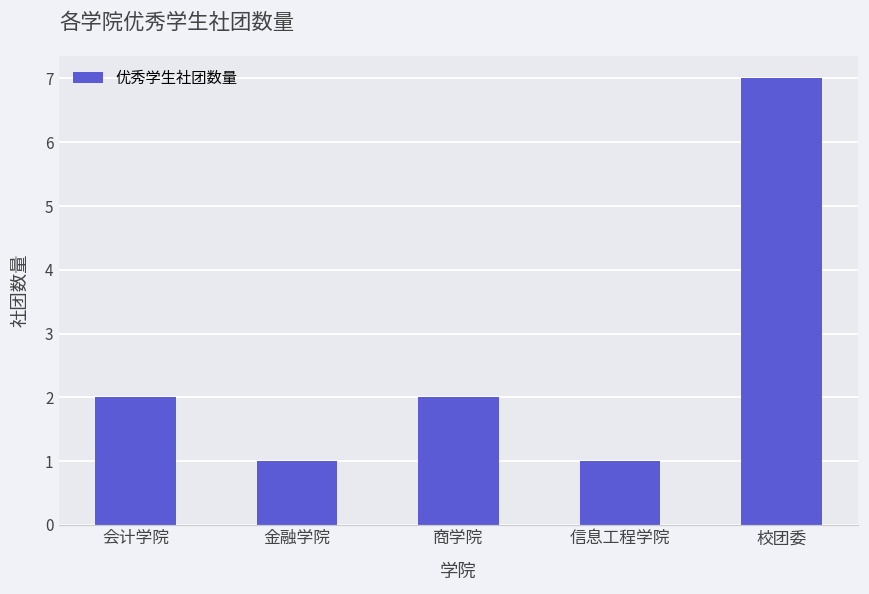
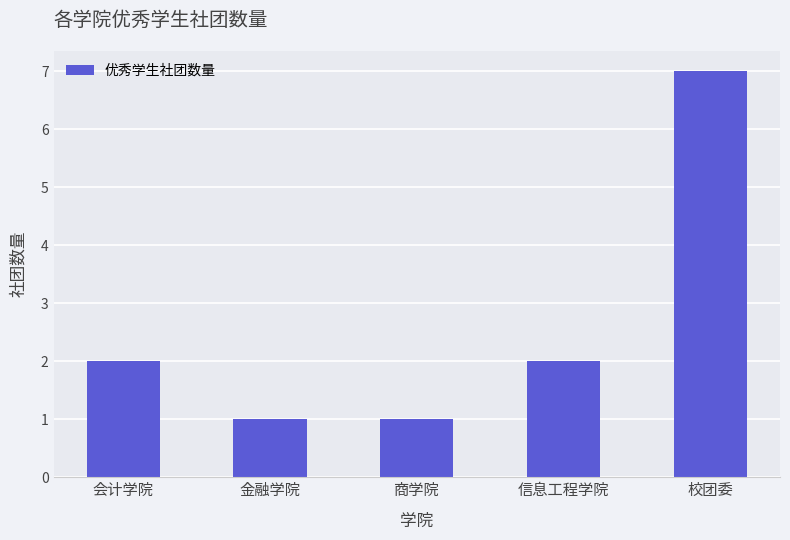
商学院: 2 -> 1
信息工程学院: 1 -> 2
